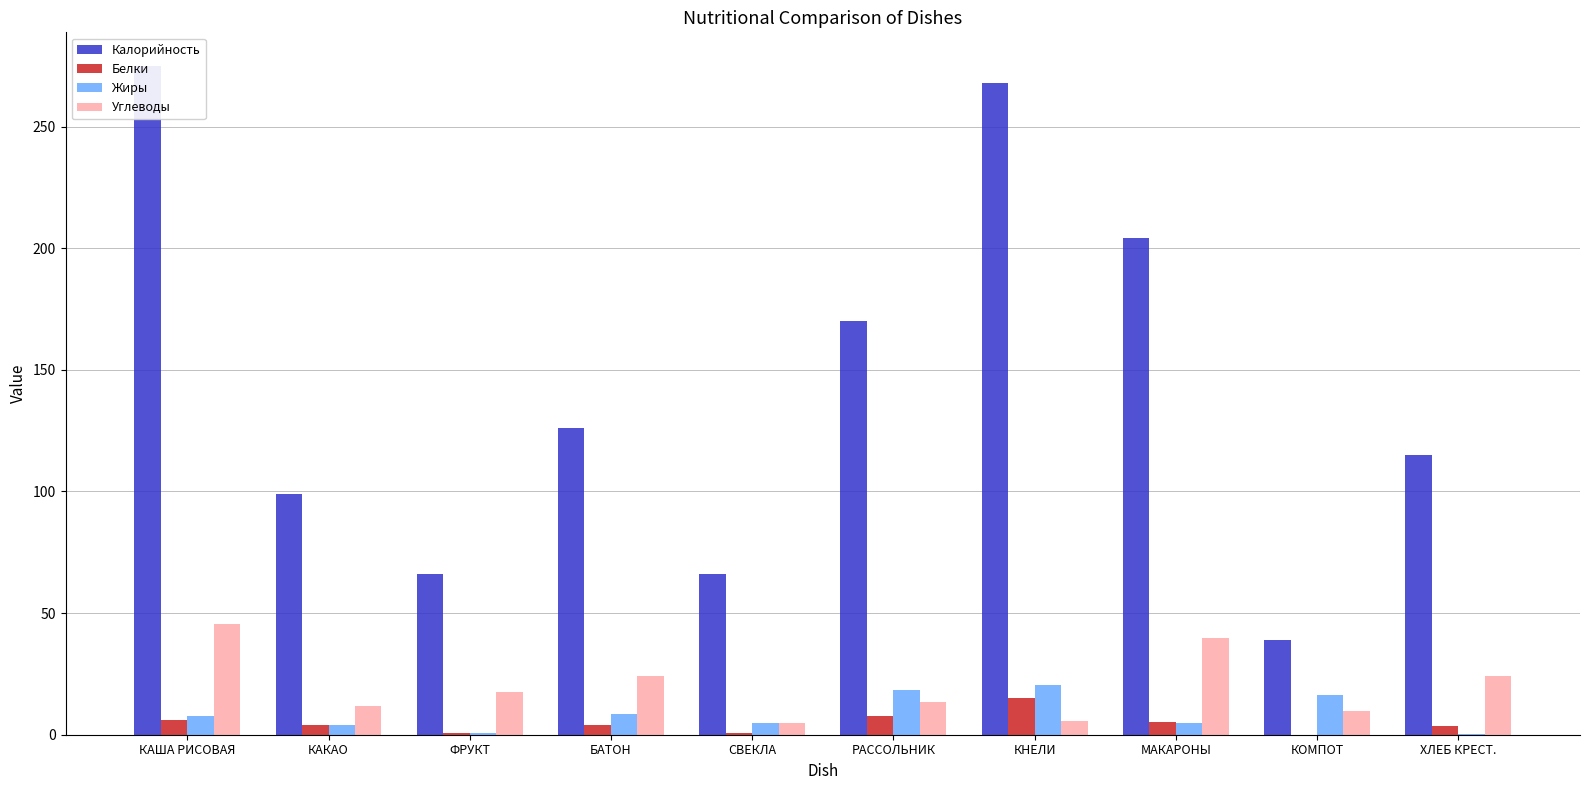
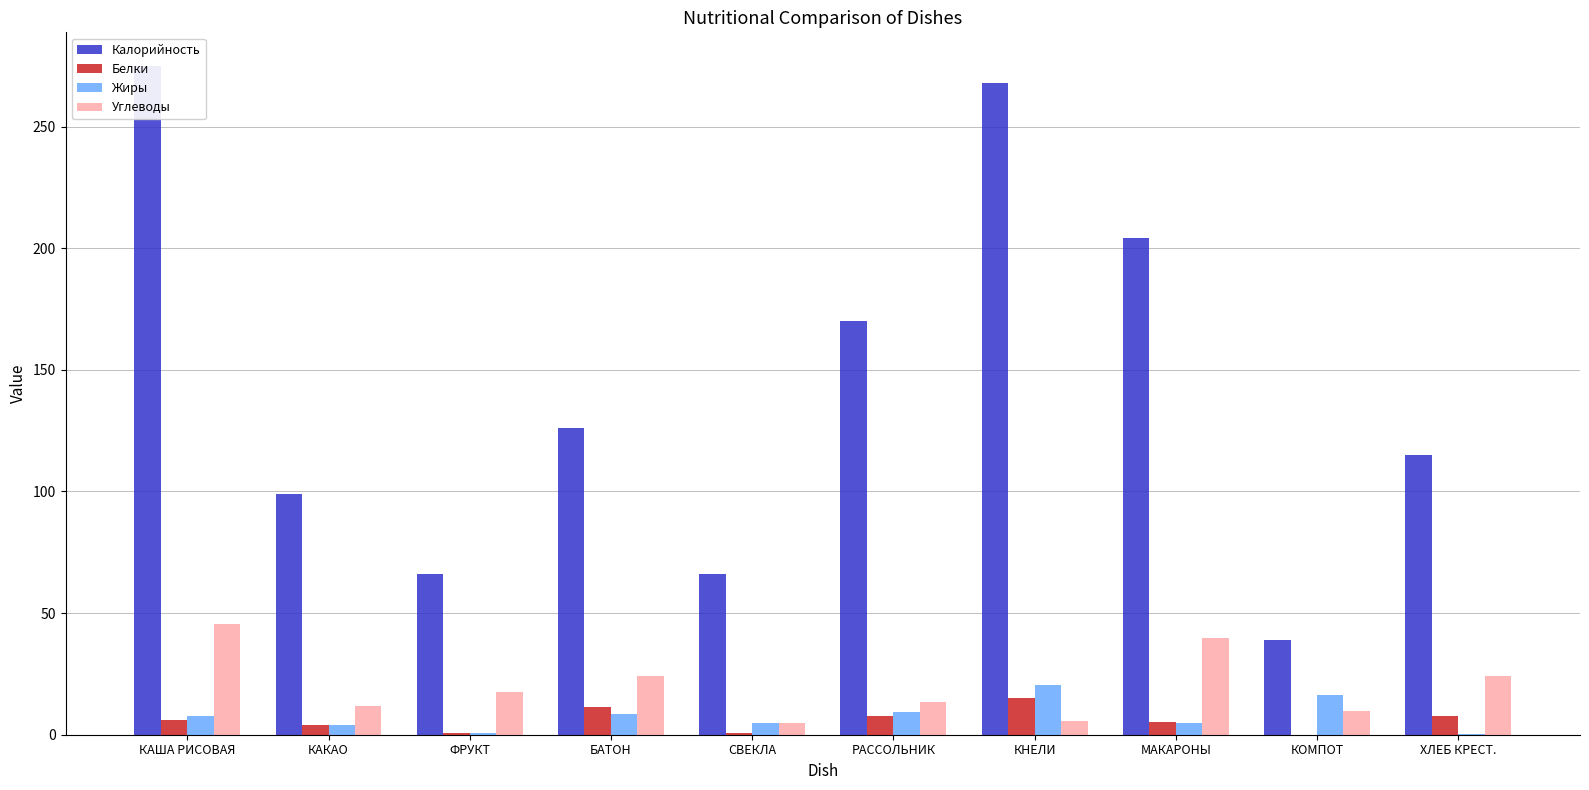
Белки, БАТОН: 4 -> 11
Жиры, РАССОЛЬНИК: 18 -> 9
Белки, ХЛЕБ КРЕСТ.: 4 -> 8
